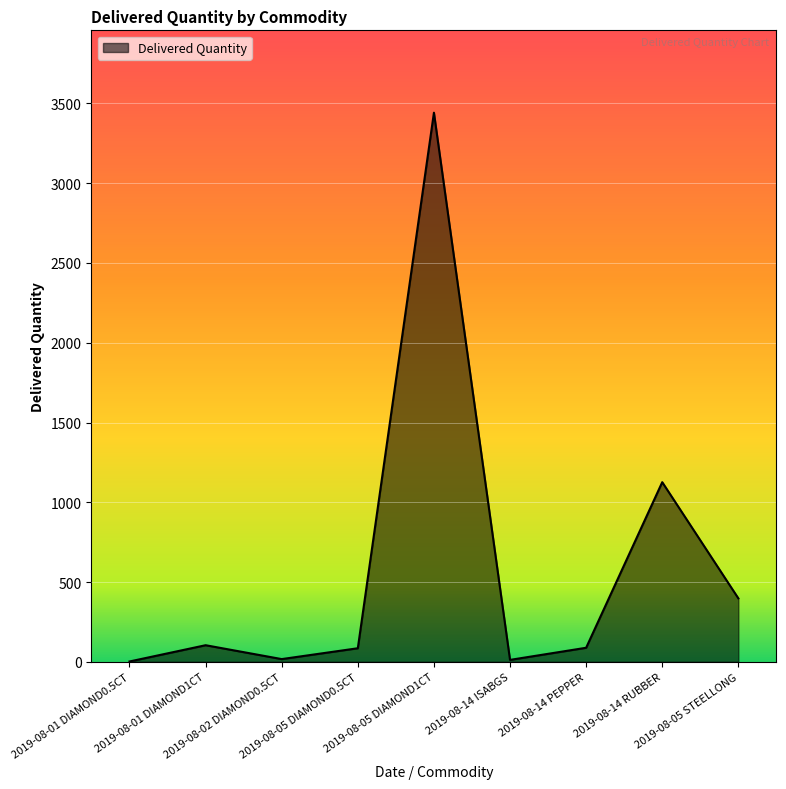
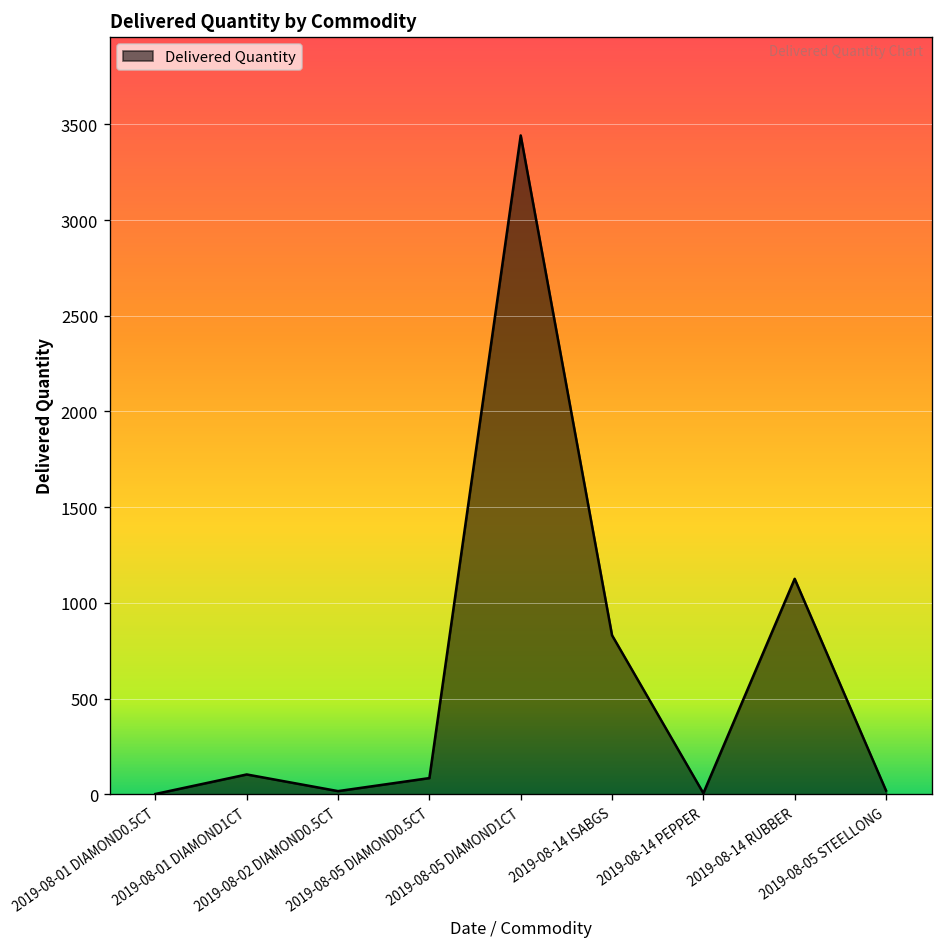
2019-08-14 ISABGS: 10 -> 830
2019-08-14 PEPPER: 90 -> 10
2019-08-05 STEELLONG: 400 -> 20
